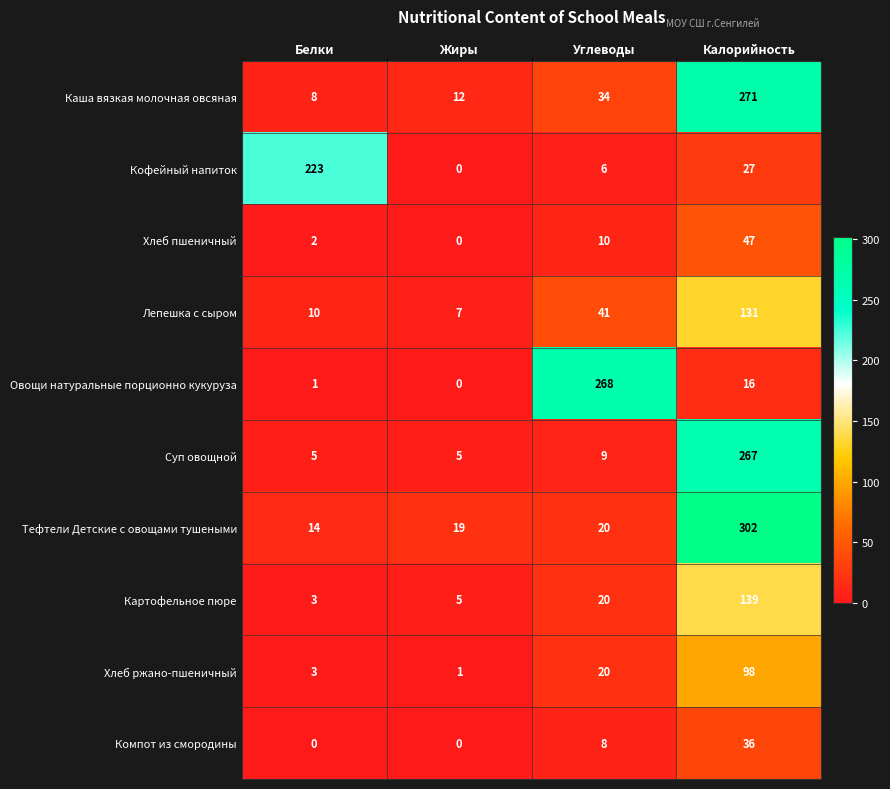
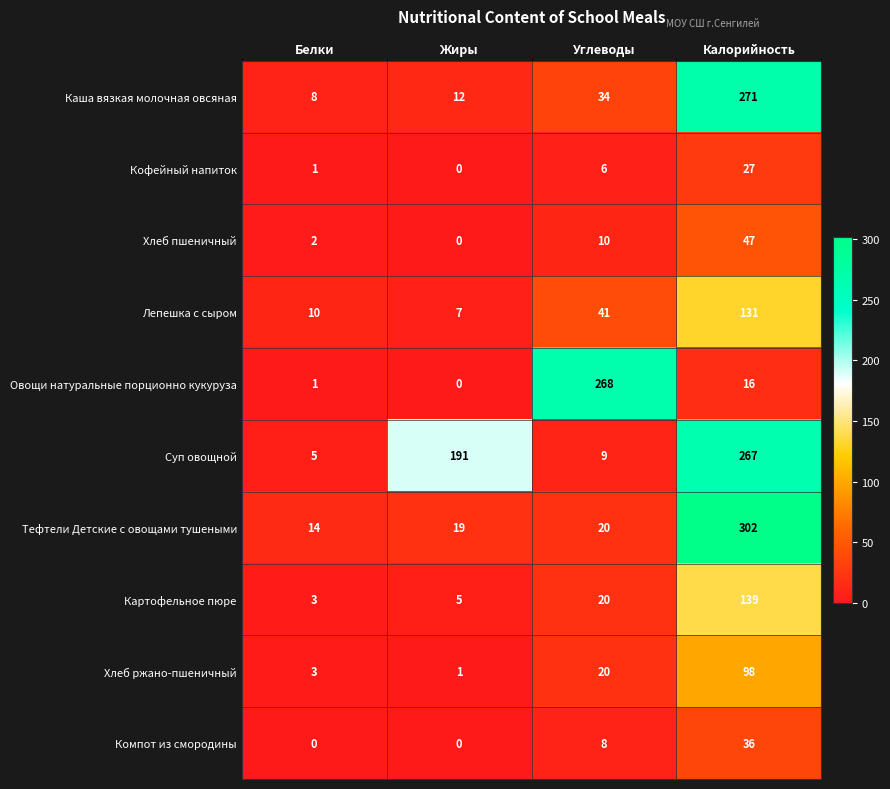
Кофейный напиток, Белки: 223 -> 1
Суп овощной, Жиры: 5 -> 191
